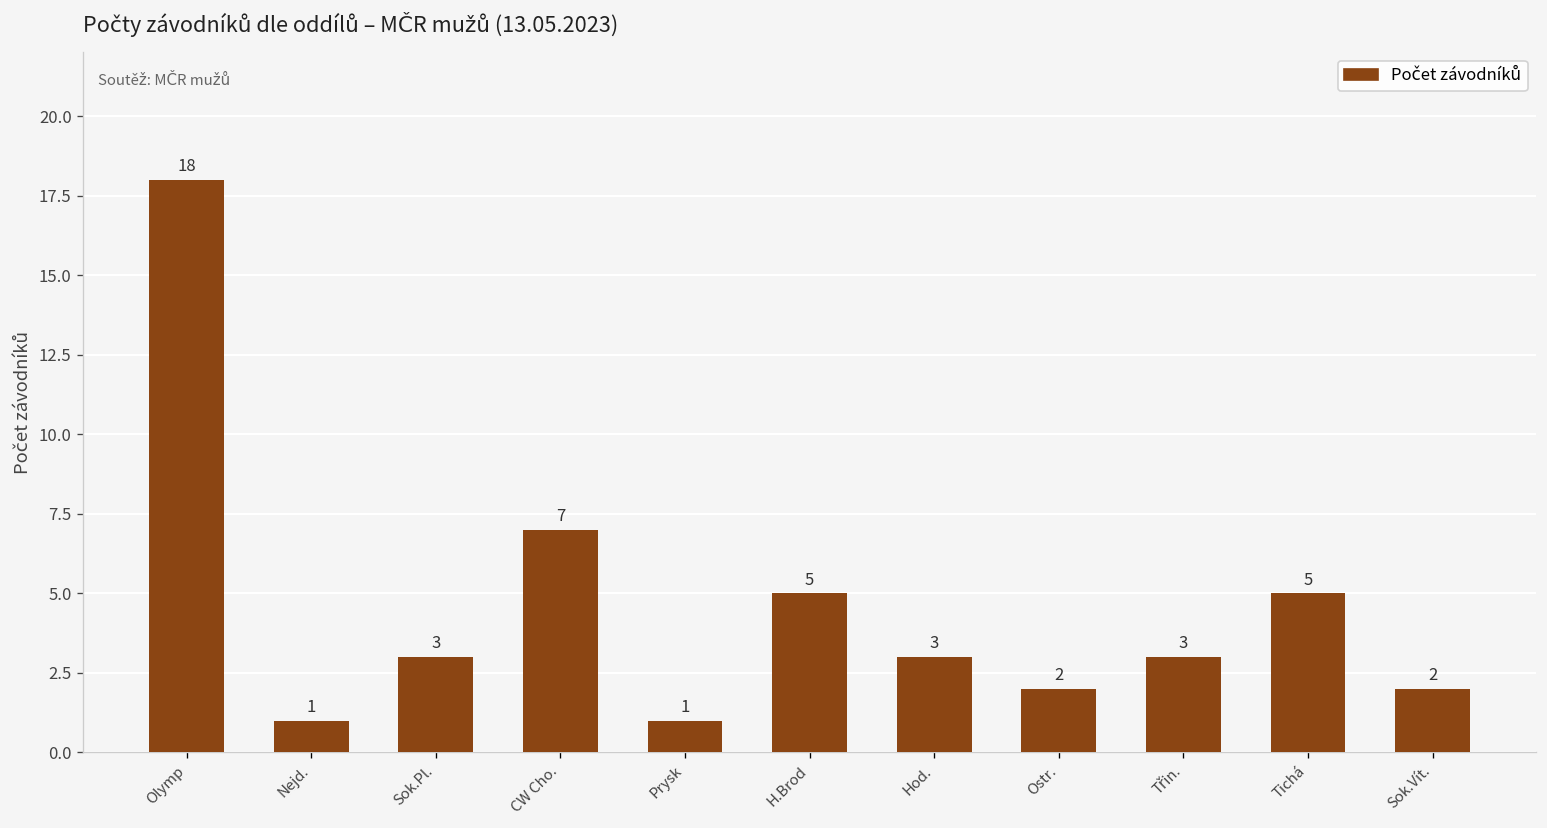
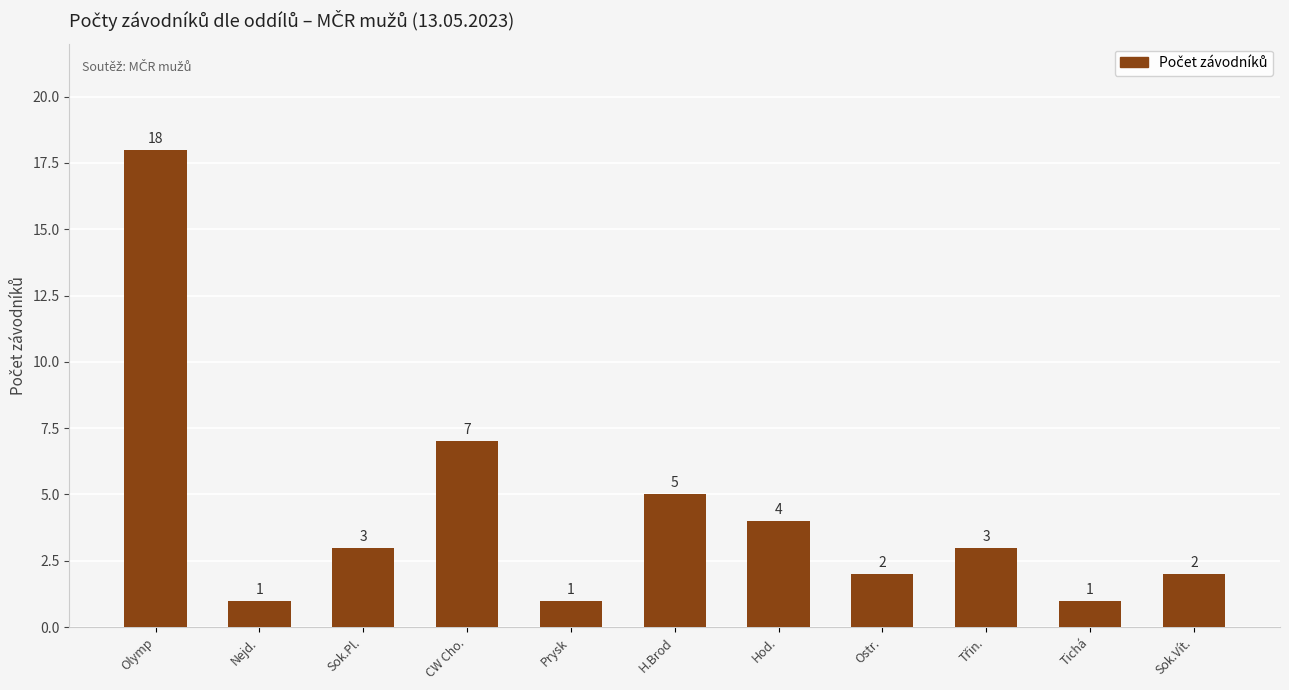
Hod.: 3 -> 4
Tichá: 5 -> 1
